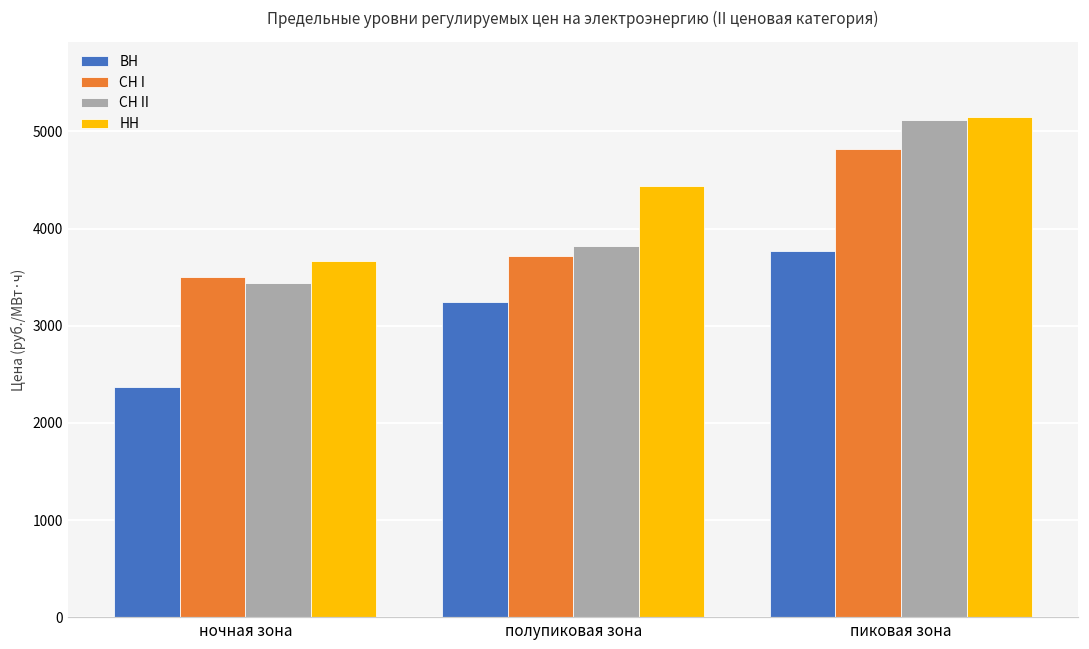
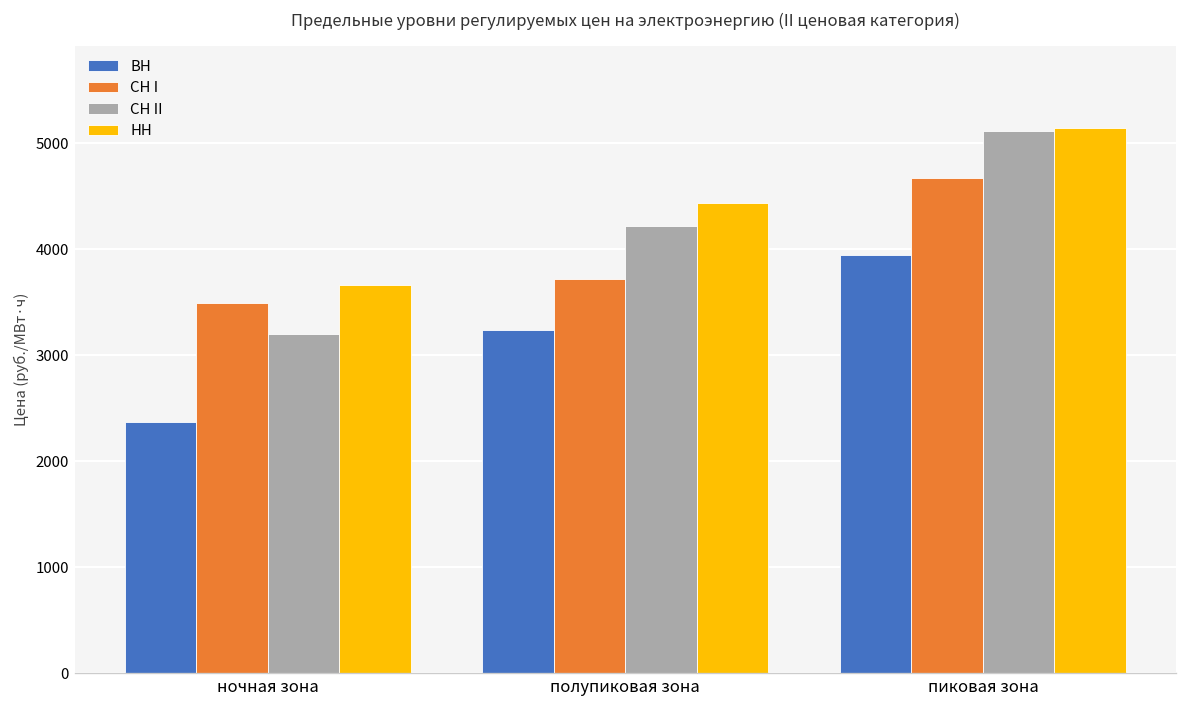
СН II, ночная зона: 3400 -> 3200
СН II, полупиковая зона: 3800 -> 4200
ВН, пиковая зона: 3800 -> 3900
СН I, пиковая зона: 4800 -> 4700
